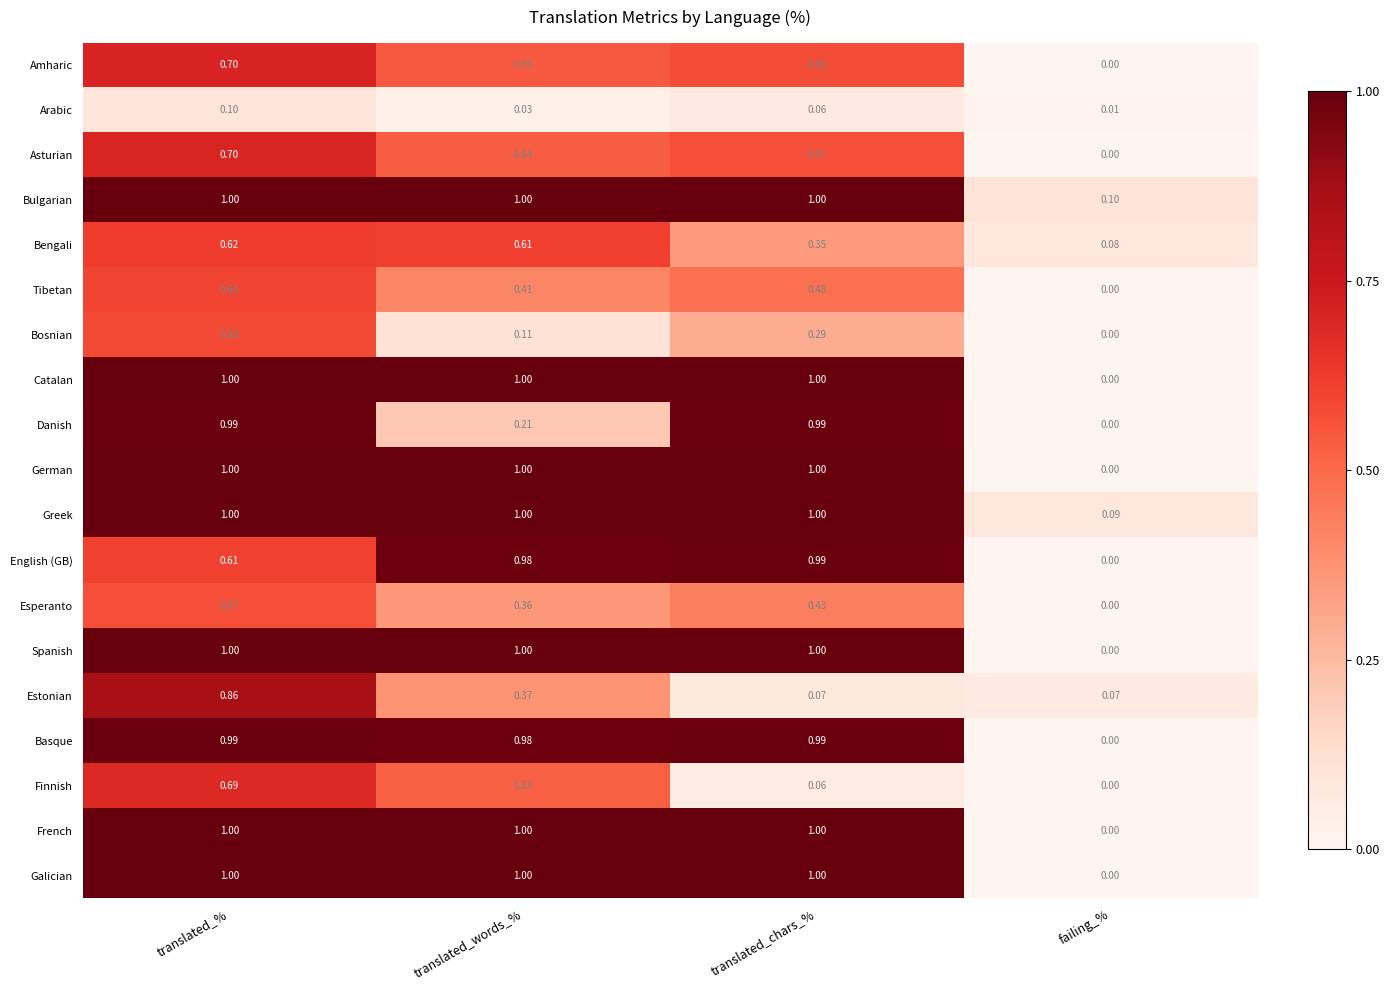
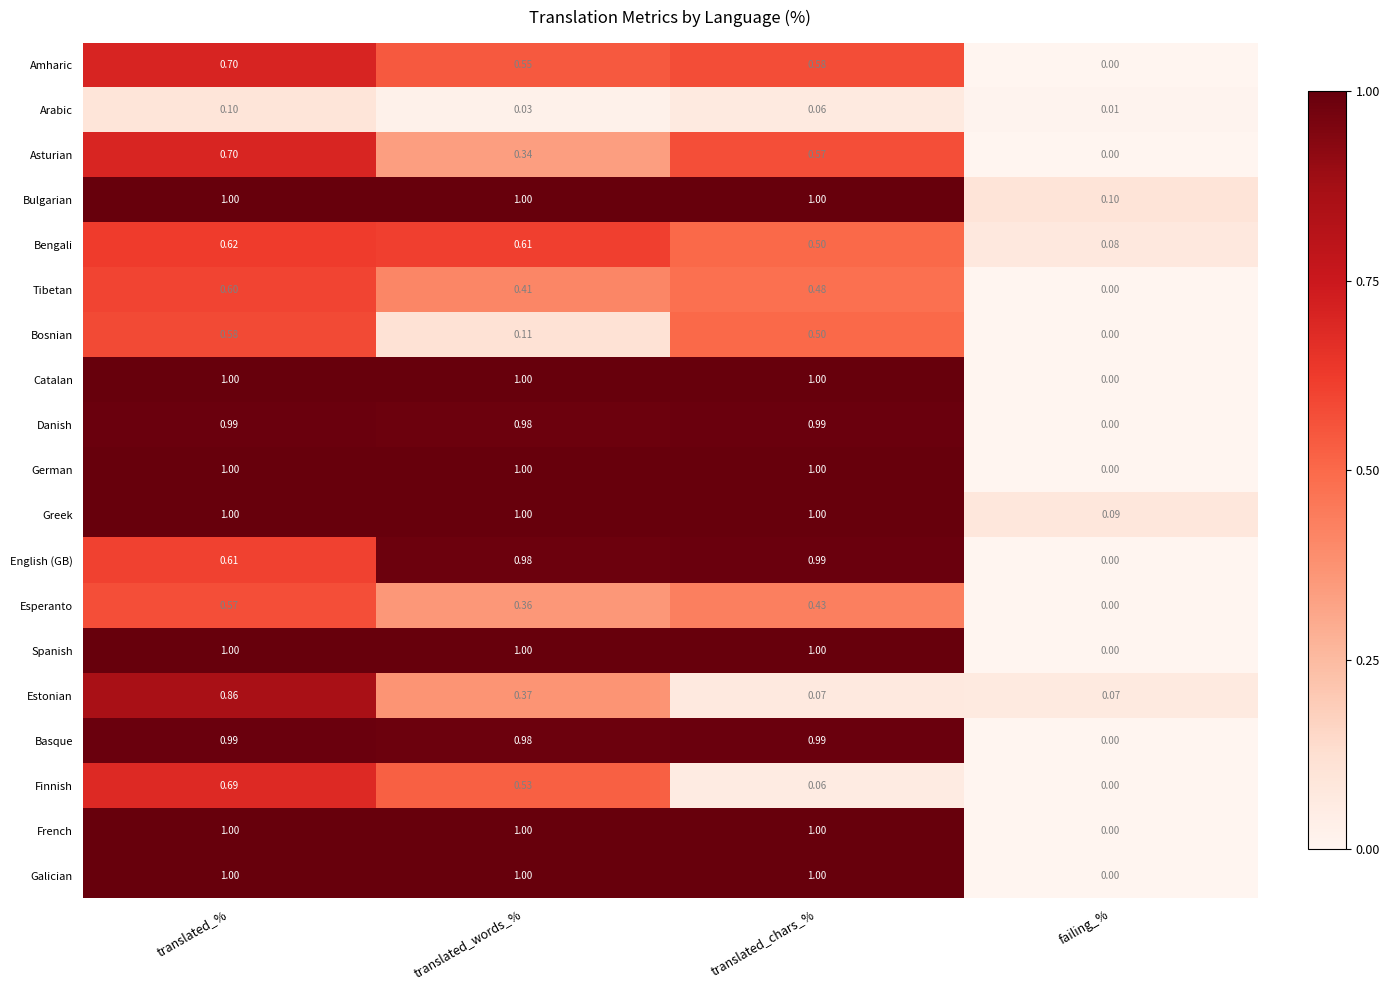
Asturian, translated_words_%: 0.54 -> 0.34
Bengali, translated_chars_%: 0.35 -> 0.50
Bosnian, translated_chars_%: 0.29 -> 0.50
Danish, translated_words_%: 0.21 -> 0.98
